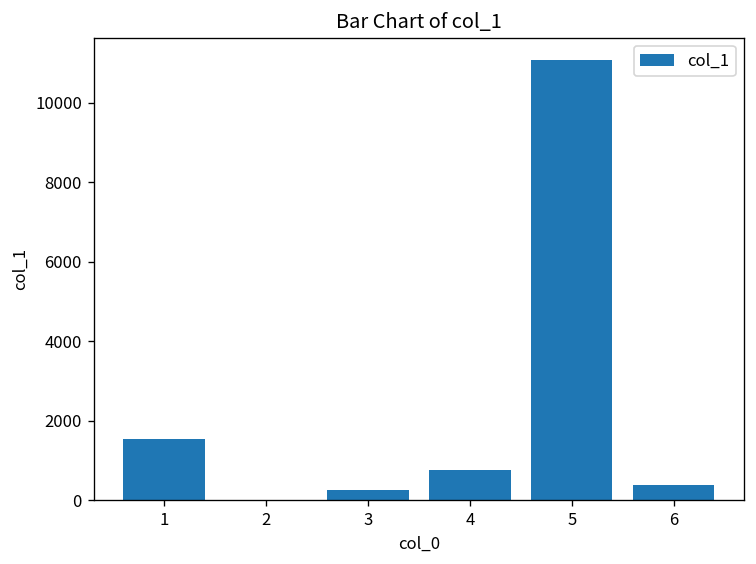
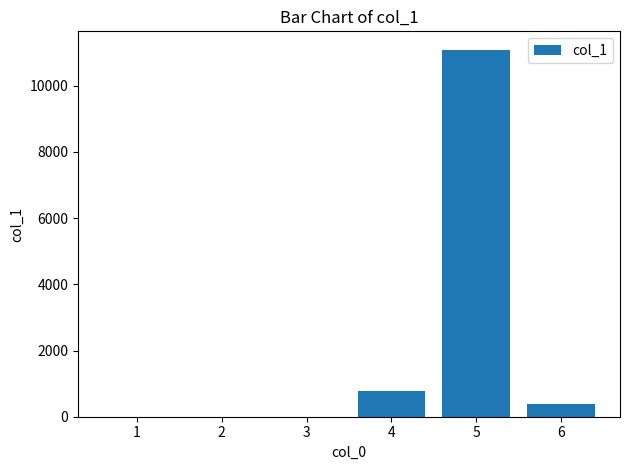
1: 1500 -> 0
3: 200 -> 0
